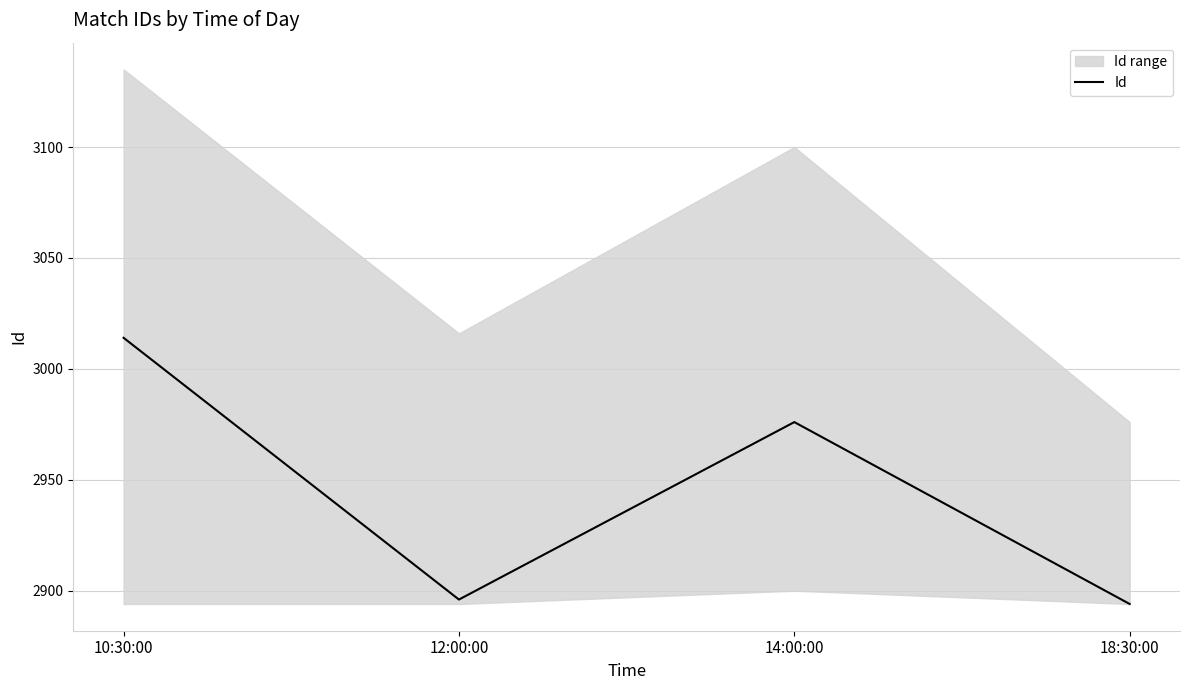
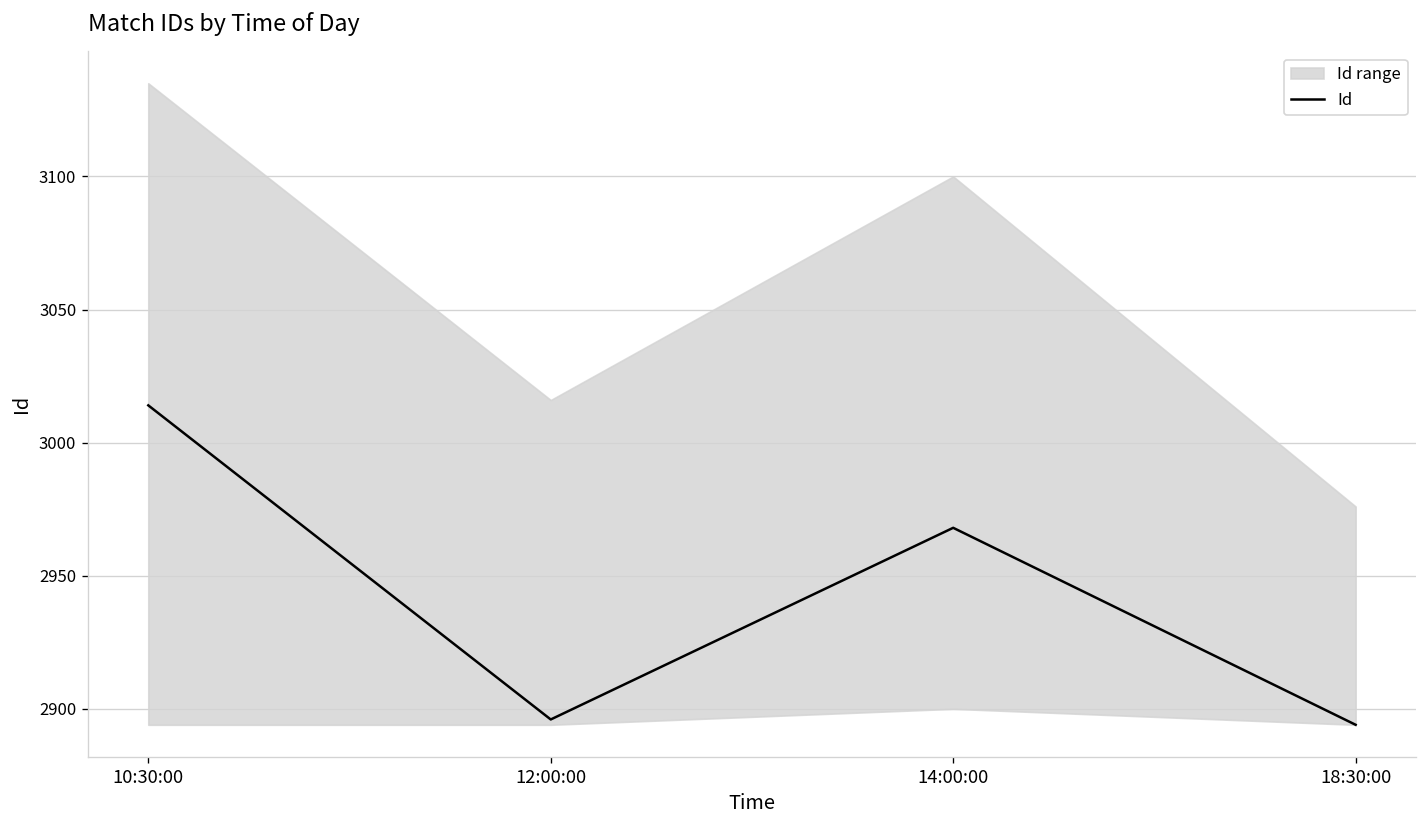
Id, 14:00:00: 2976 -> 2968
